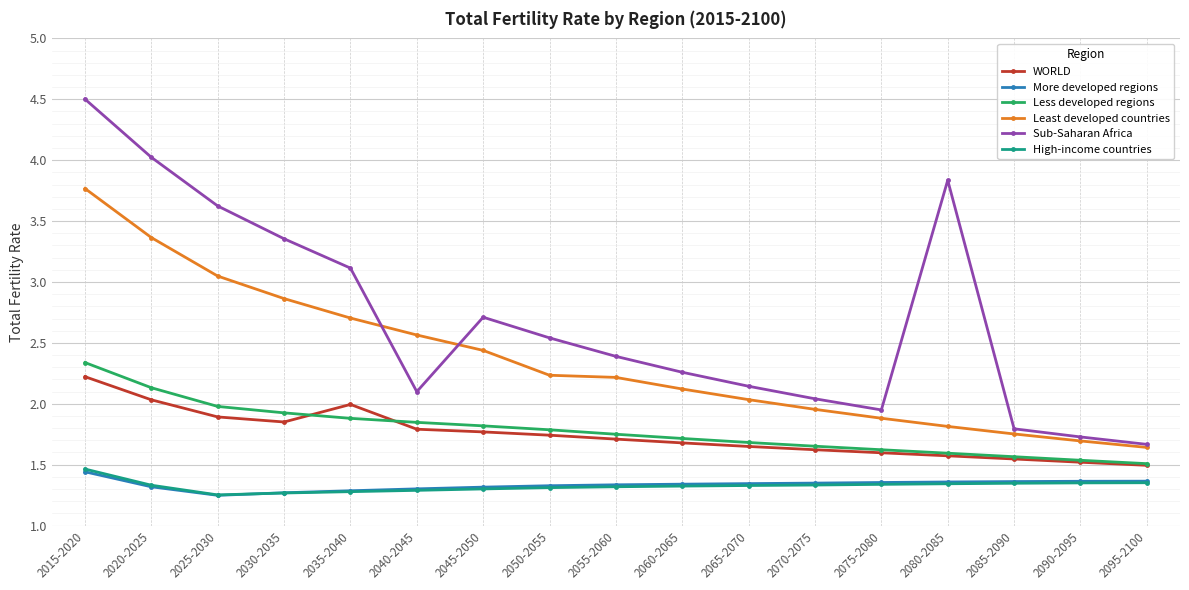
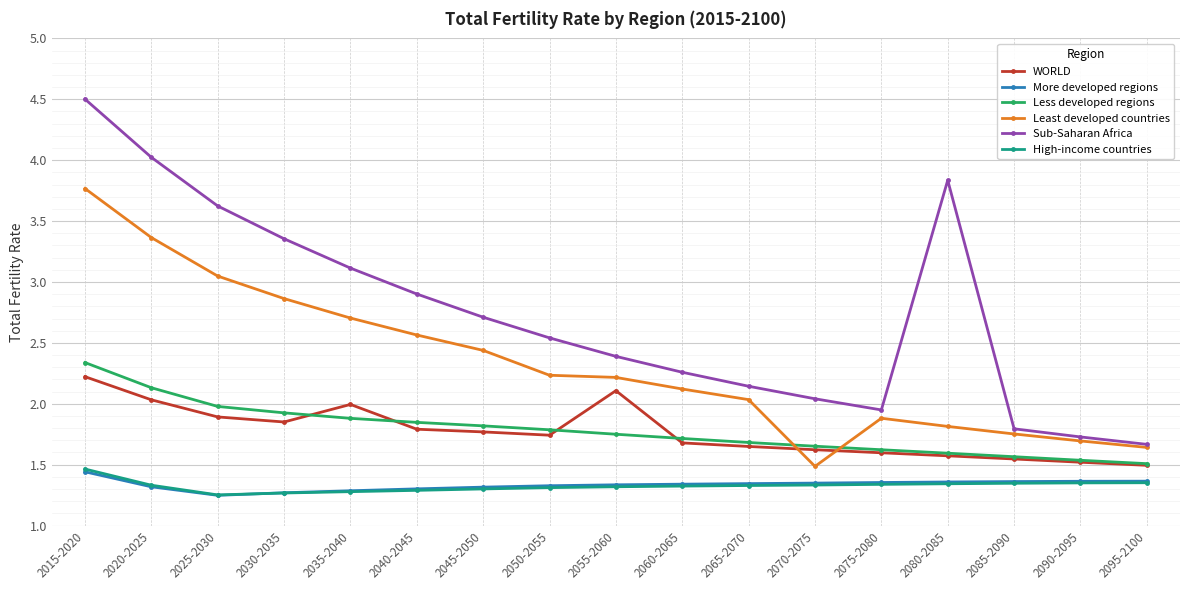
Sub-Saharan Africa, 2040-2045: 2.10 -> 2.90
WORLD, 2055-2060: 1.71 -> 2.11
Least developed countries, 2070-2075: 1.95 -> 1.49
